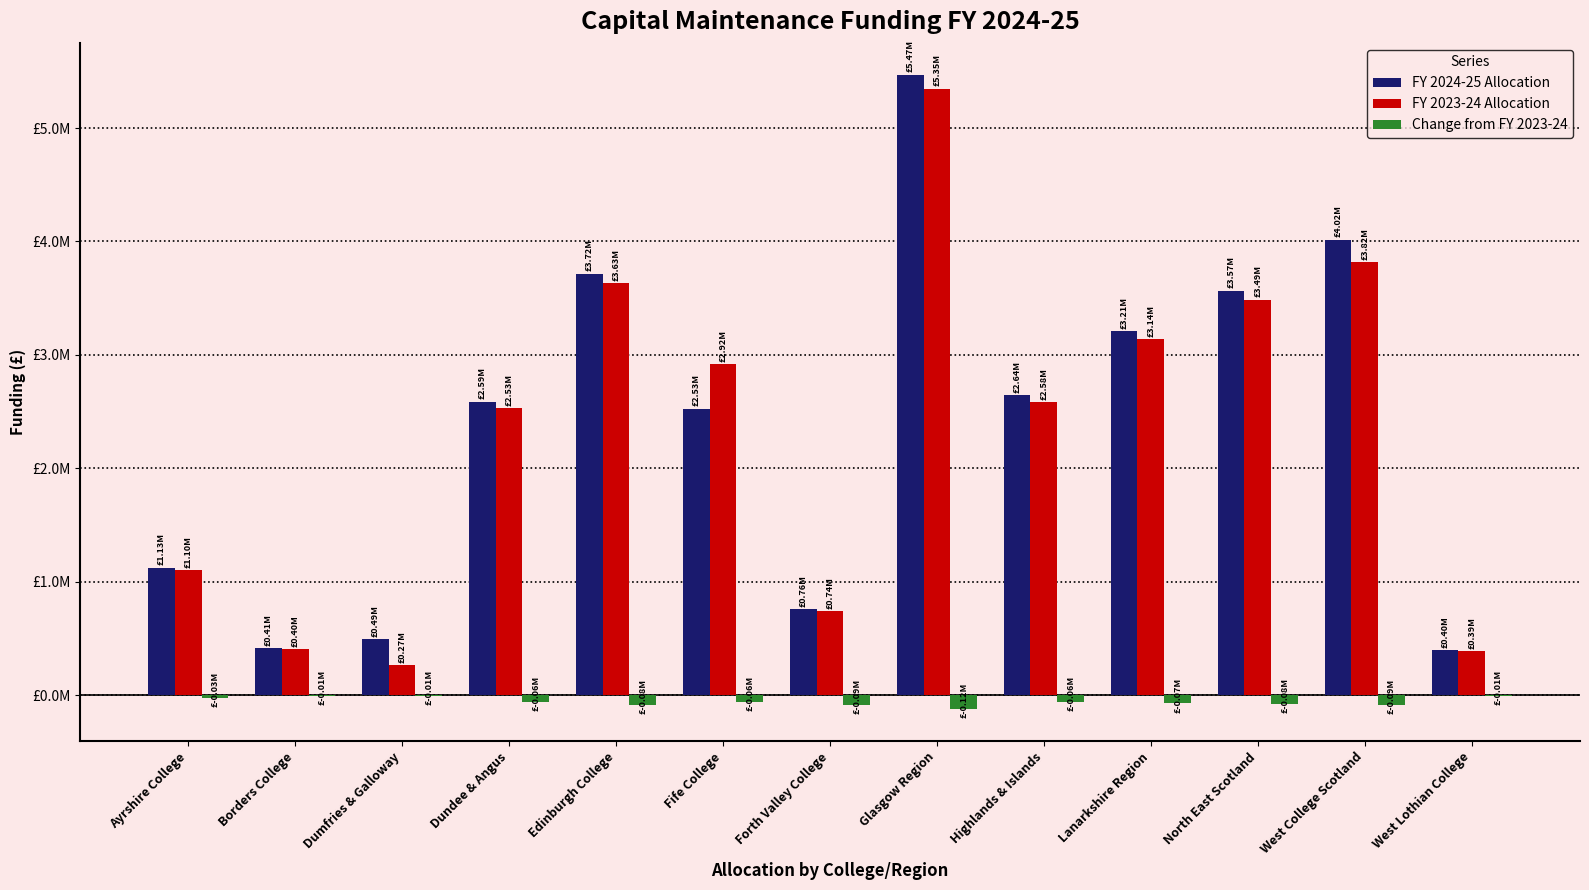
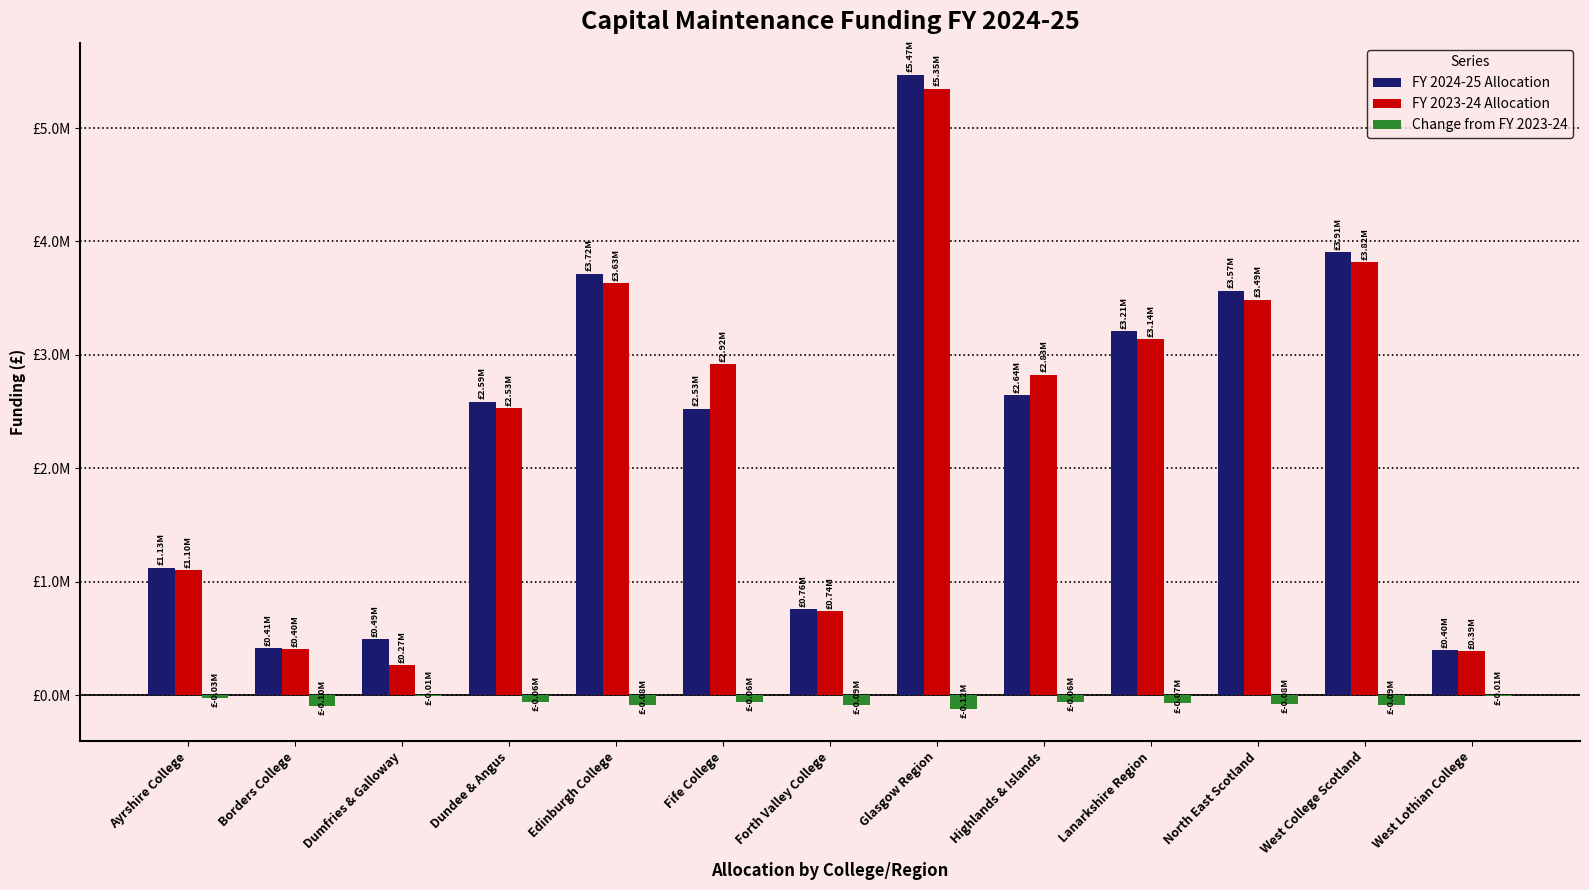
Change from FY 2023-24, Borders College: £-0.01M -> £-0.10M
FY 2023-24 Allocation, Highlands & Islands: £2.58M -> £2.83M
FY 2024-25 Allocation, West College Scotland: £4.02M -> £3.91M
